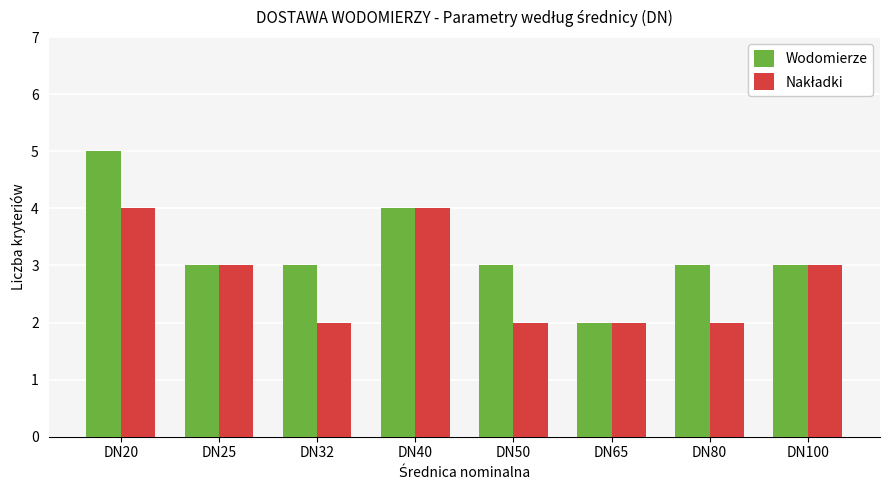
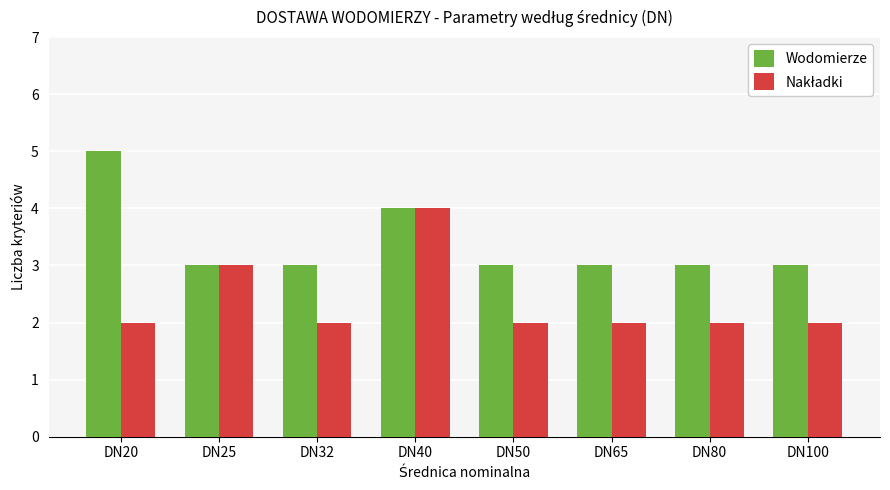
Nakładki, DN20: 4 -> 2
Wodomierze, DN65: 2 -> 3
Nakładki, DN100: 3 -> 2
